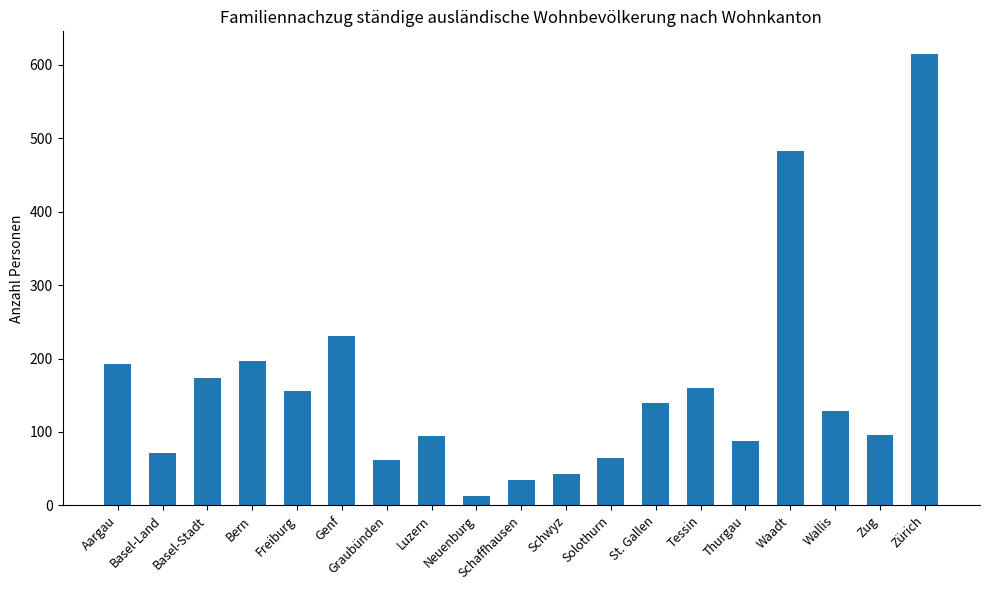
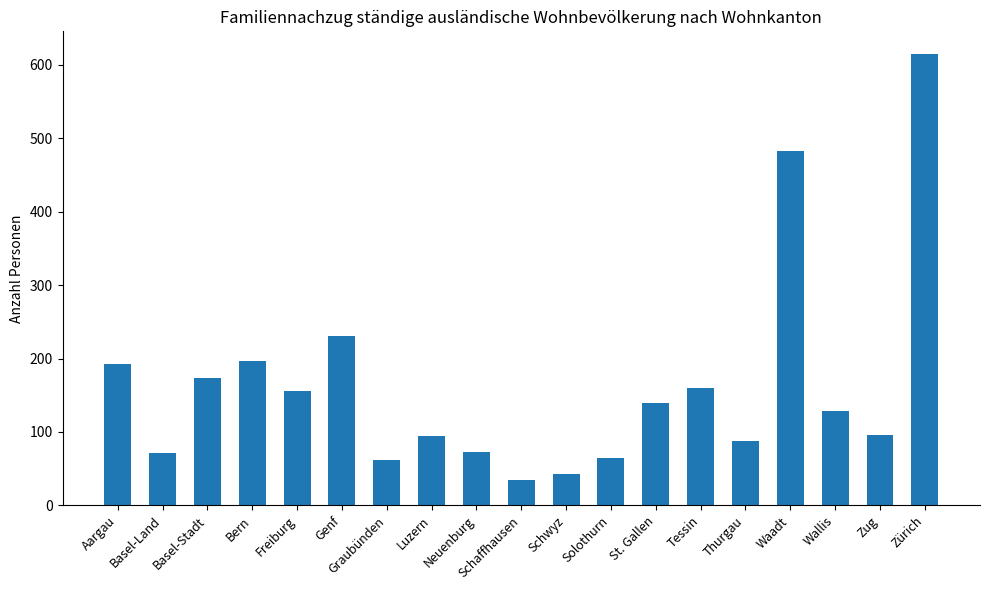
Neuenburg: 10 -> 70
